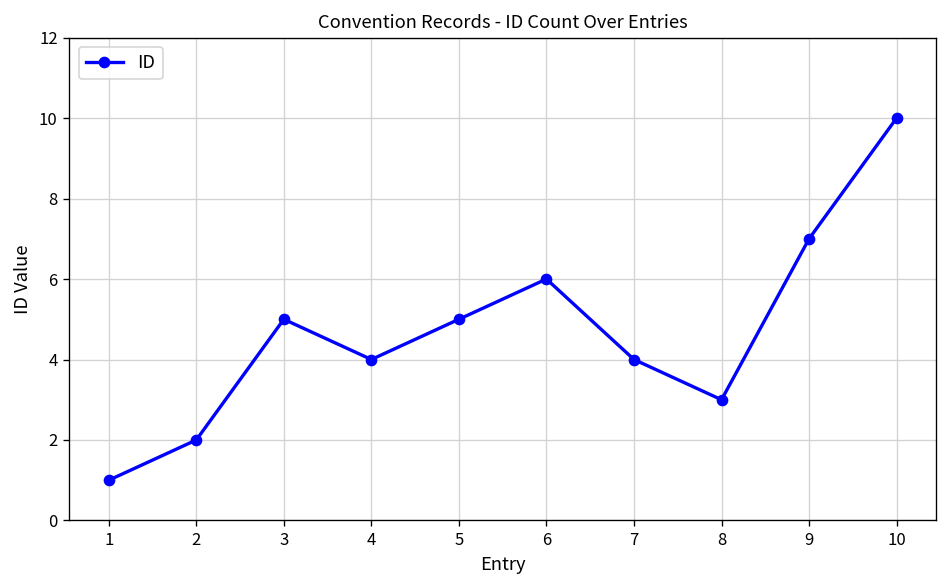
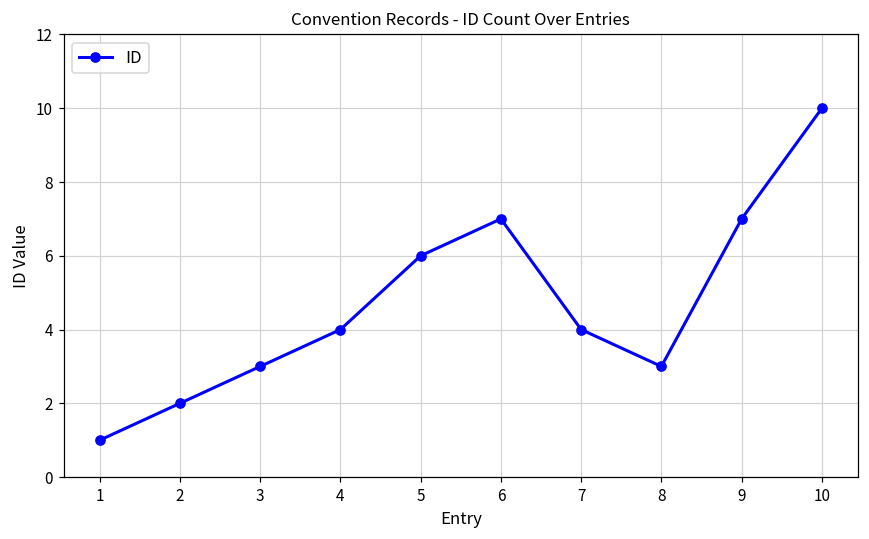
3: 5 -> 3
5: 5 -> 6
6: 6 -> 7
